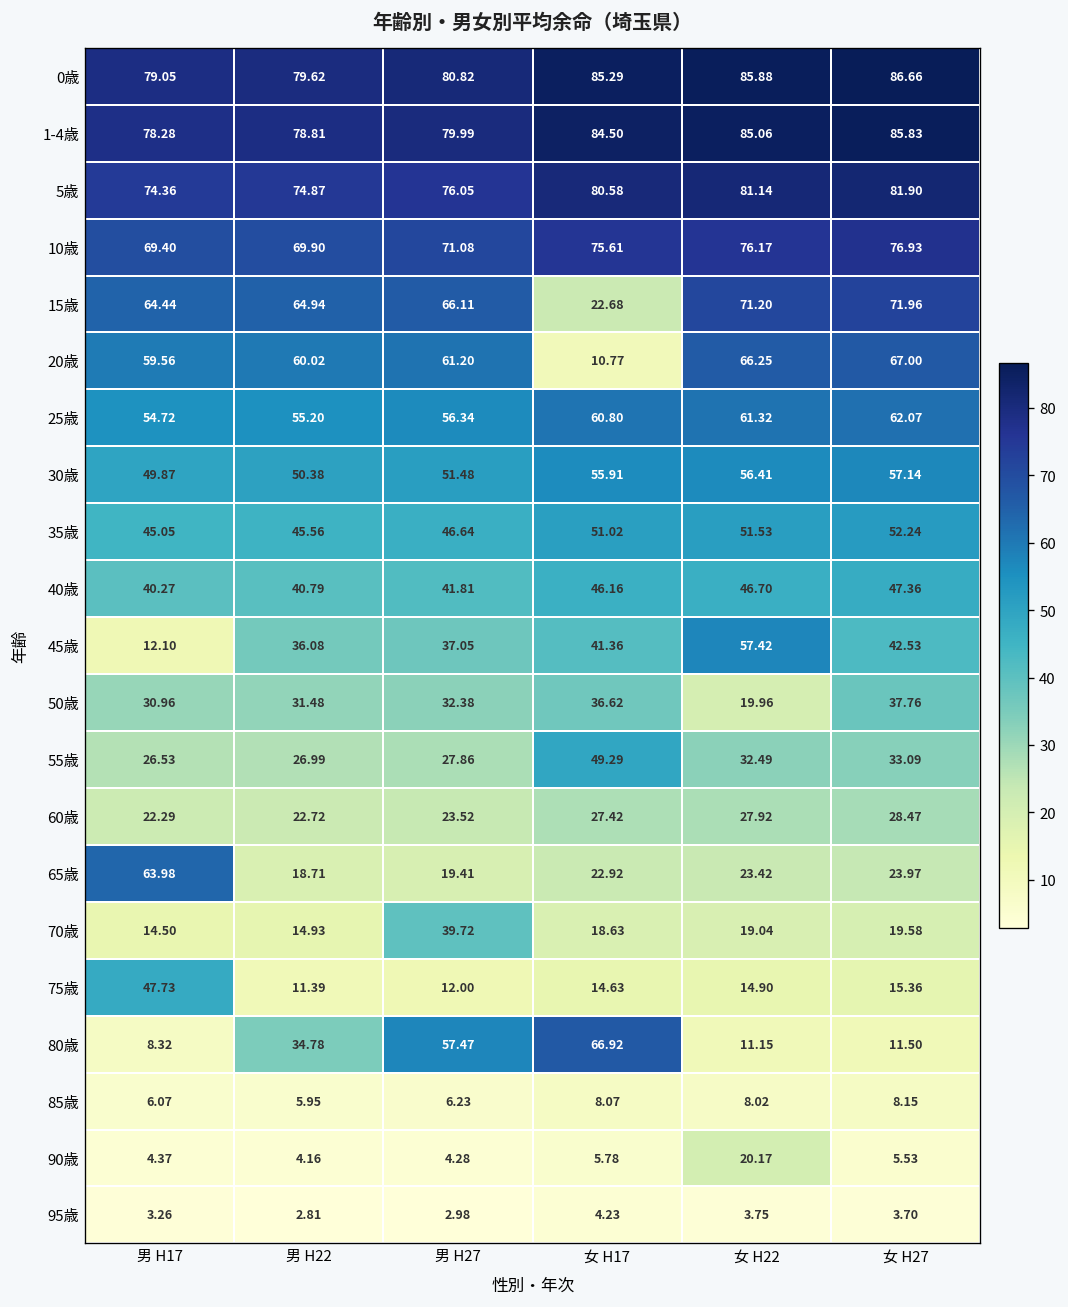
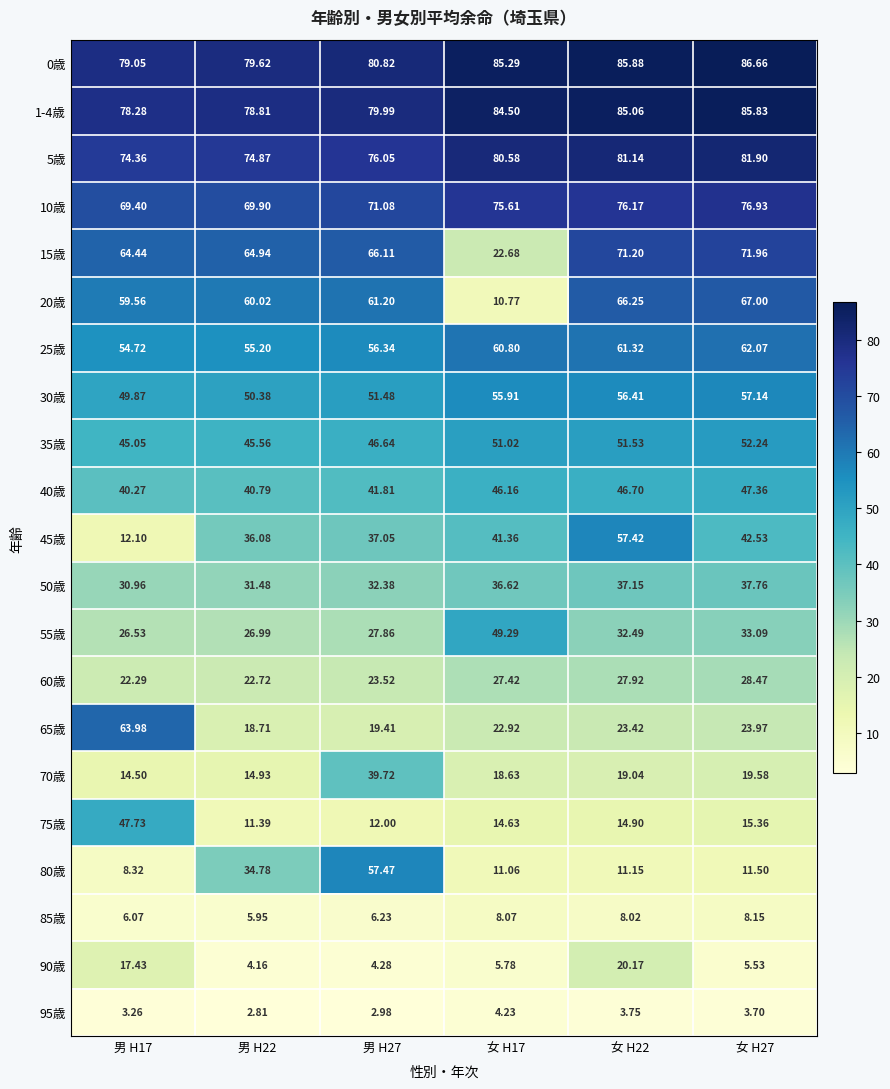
50歳, 女 H22: 19.96 -> 37.15
80歳, 女 H17: 66.92 -> 11.06
90歳, 男 H17: 4.37 -> 17.43
